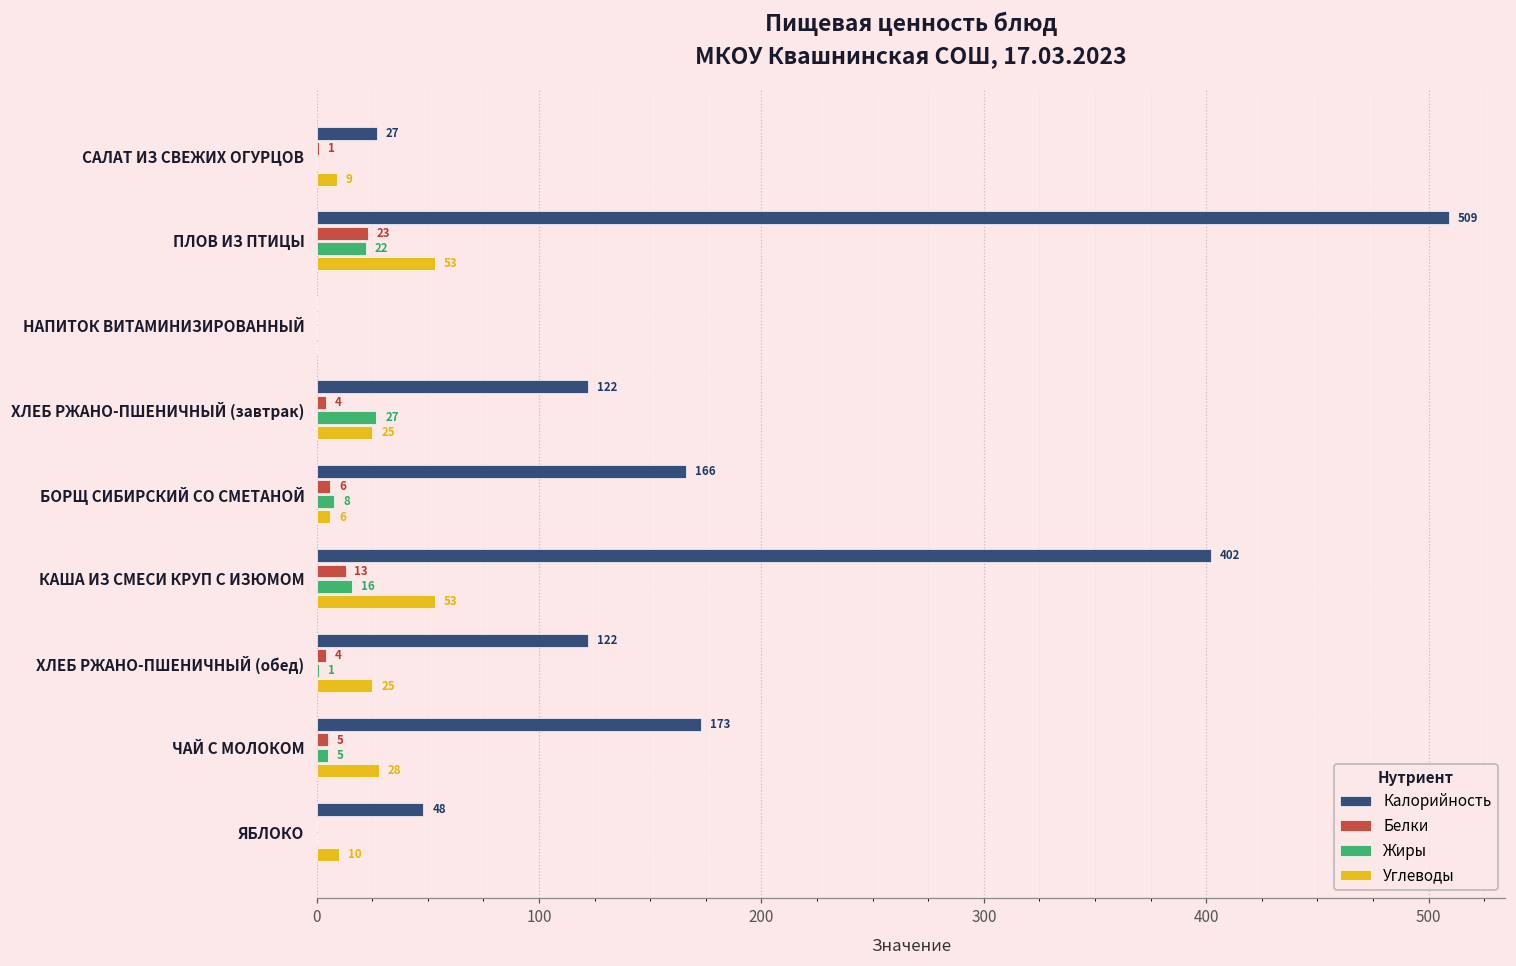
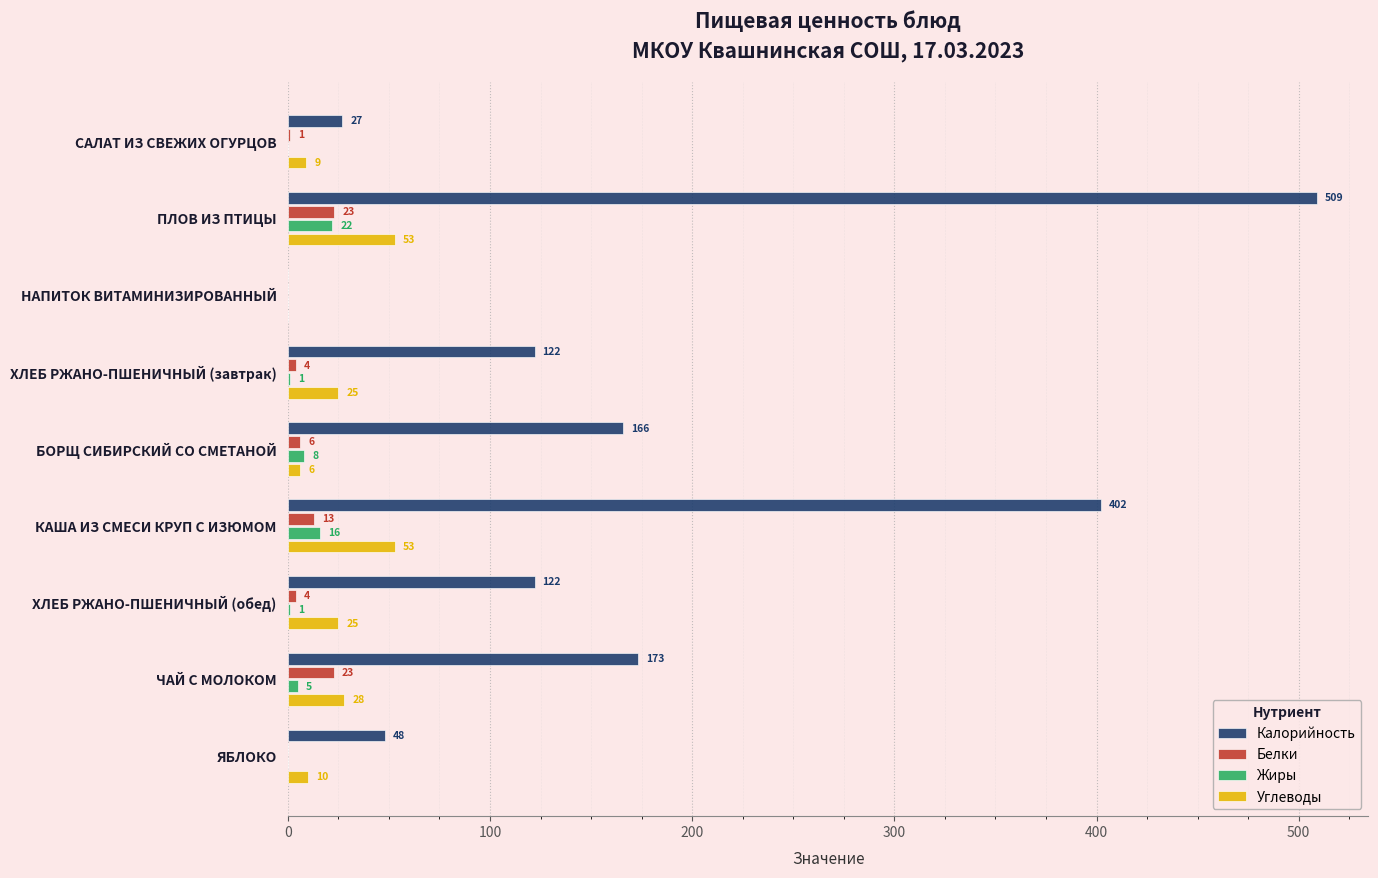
Жиры, ХЛЕБ РЖАНО-ПШЕНИЧНЫЙ (завтрак): 27 -> 1
Белки, ЧАЙ С МОЛОКОМ: 5 -> 23
